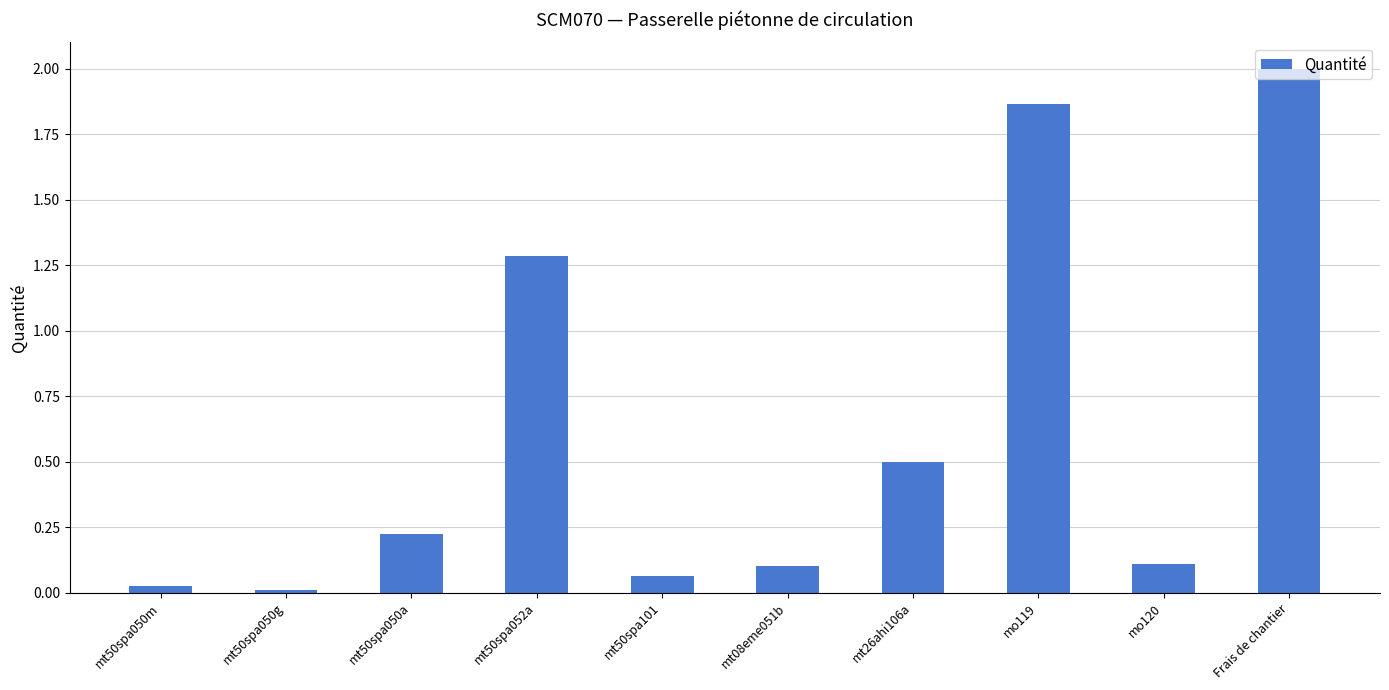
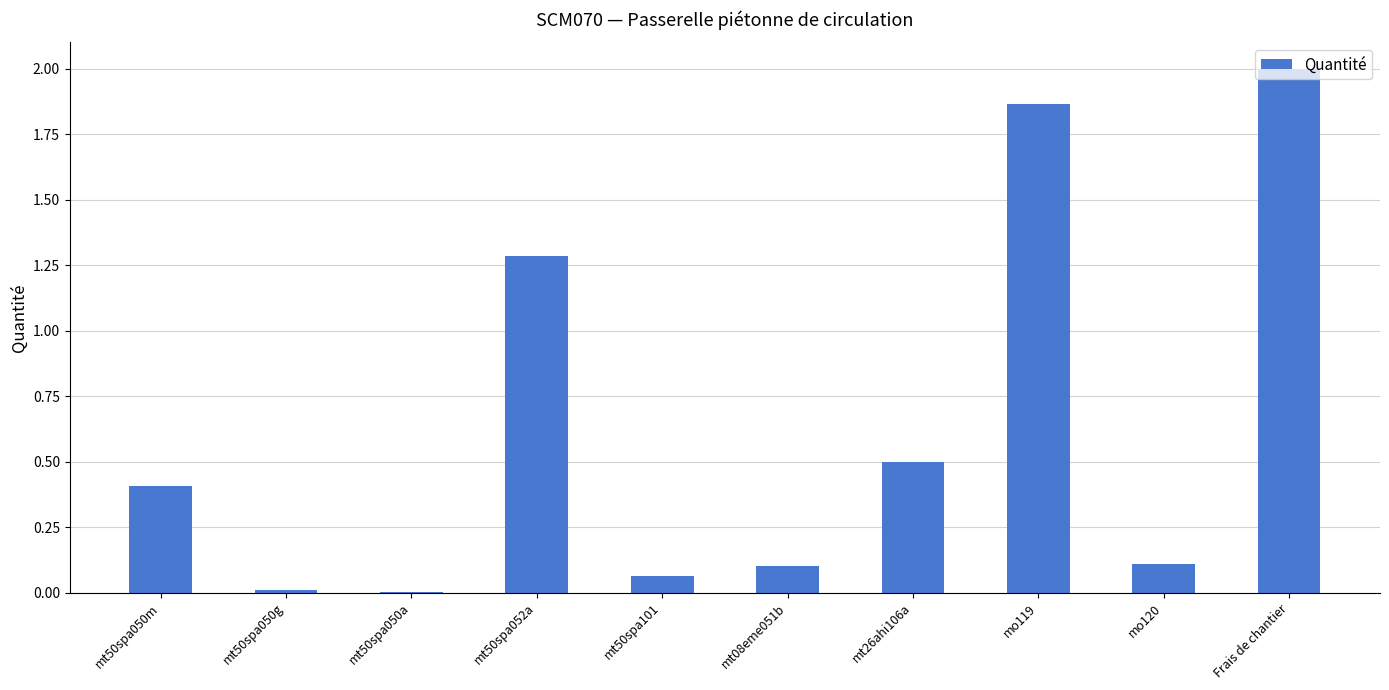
mt50spa050m: 0.02 -> 0.41
mt50spa050a: 0.23 -> 0.00
